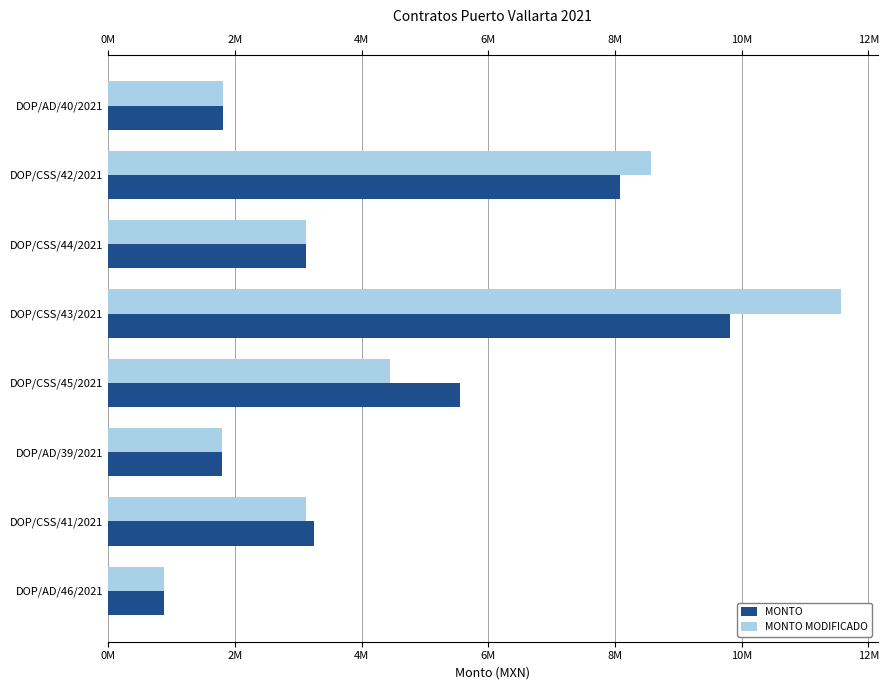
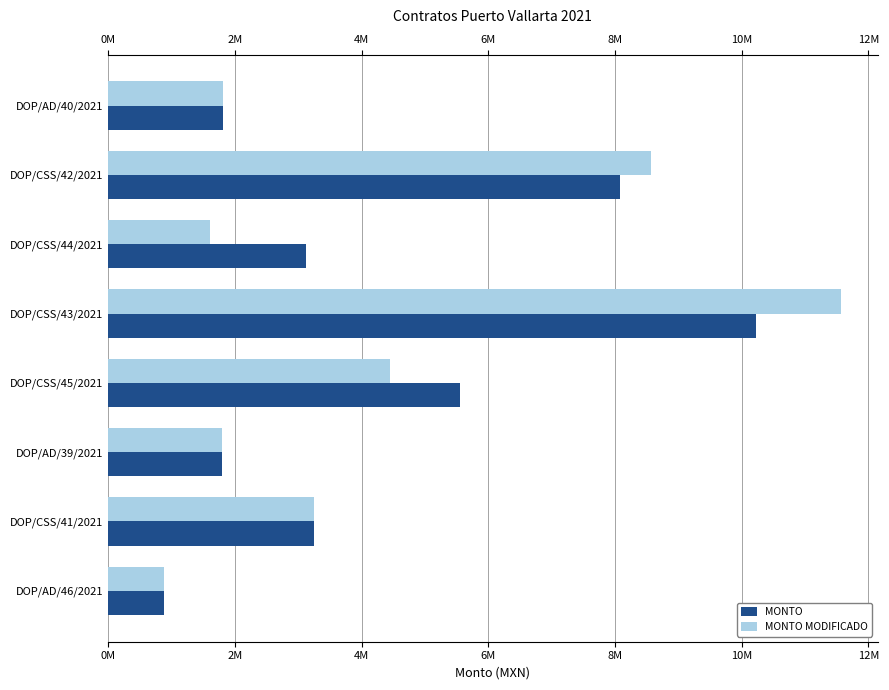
MONTO MODIFICADO, DOP/CSS/44/2021: 3100000 -> 1600000
MONTO, DOP/CSS/43/2021: 9800000 -> 10200000
MONTO MODIFICADO, DOP/CSS/41/2021: 3100000 -> 3200000
